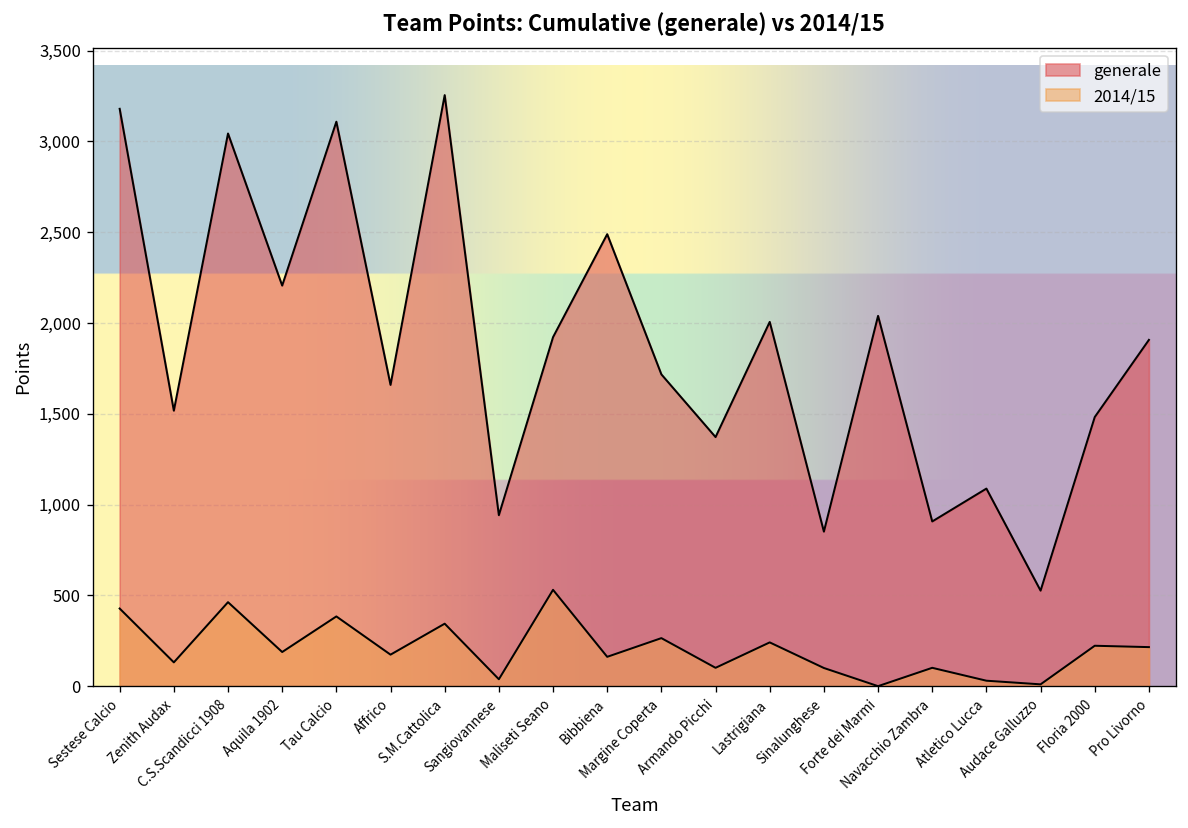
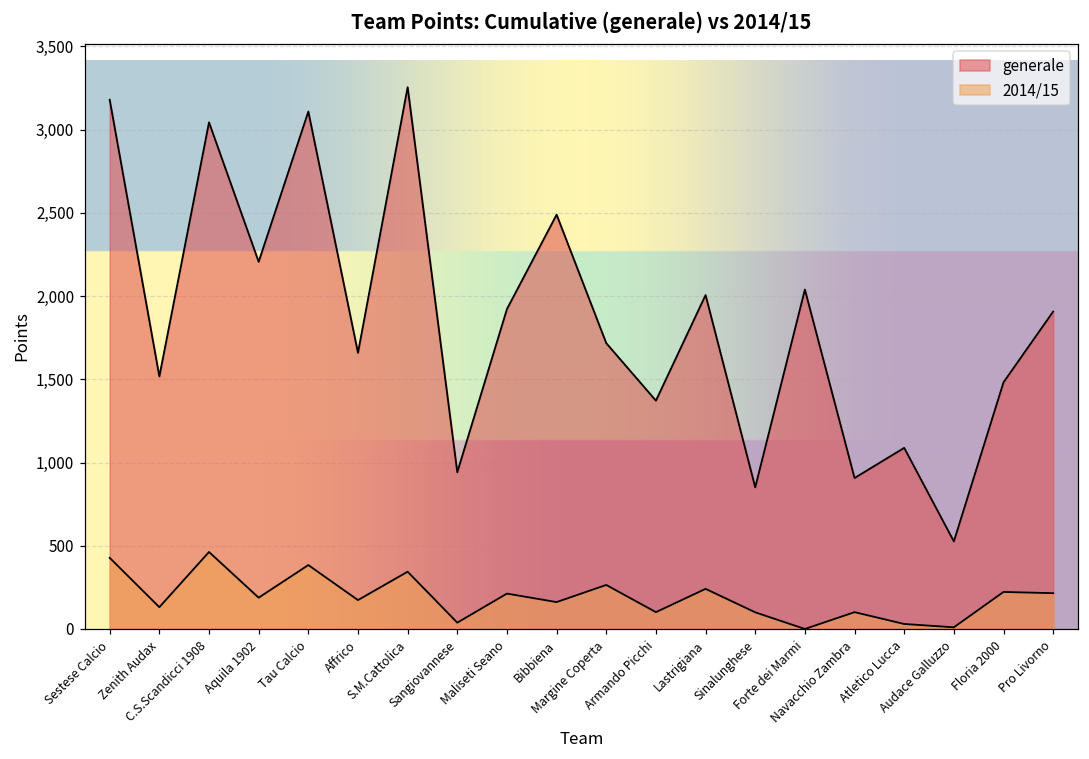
2014/15, Maliseti Seano: 530 -> 210
